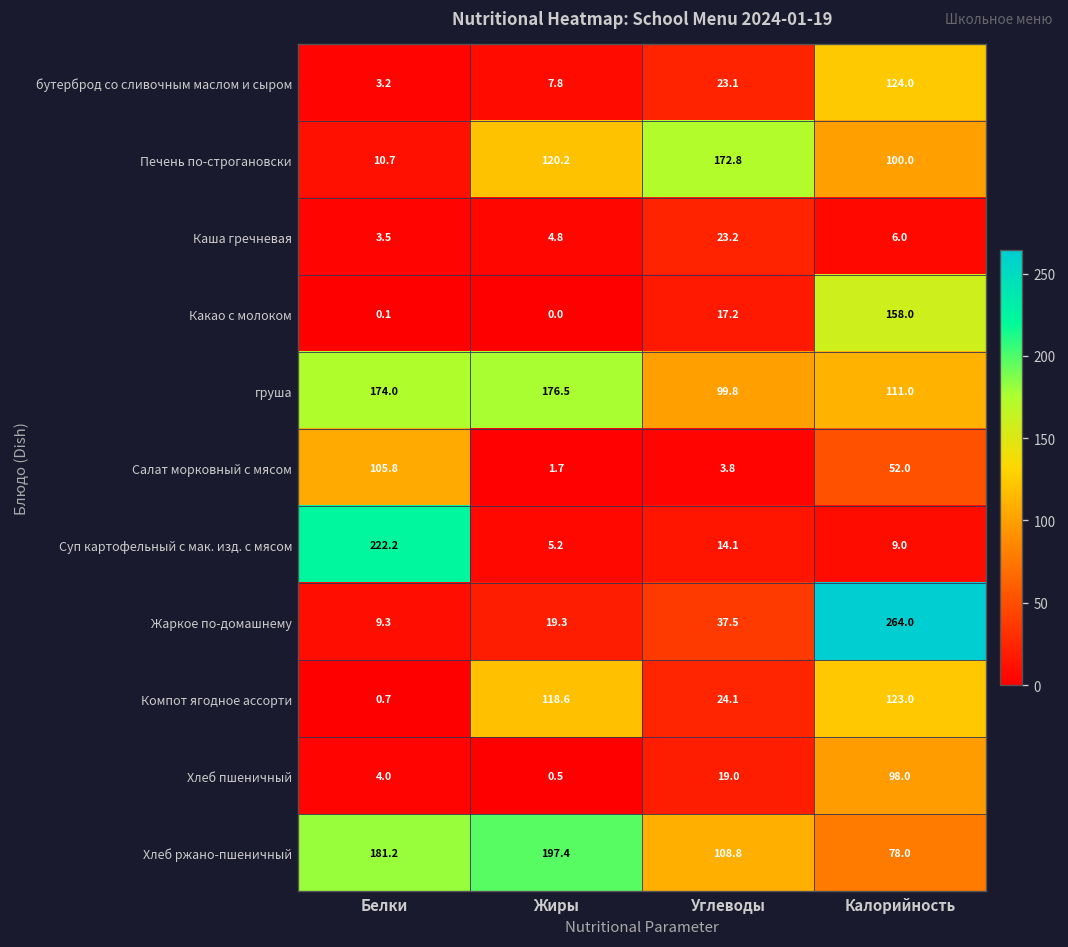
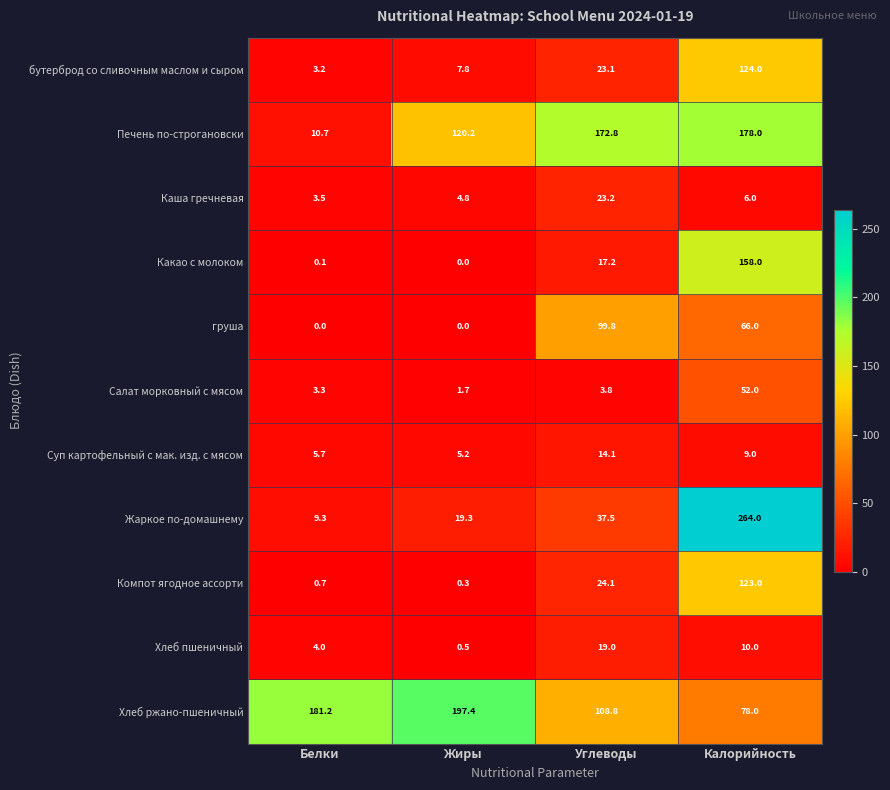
Печень по-строгановски, Калорийность: 100.0 -> 178.0
груша, Белки: 174.0 -> 0.0
груша, Жиры: 176.5 -> 0.0
груша, Калорийность: 111.0 -> 66.0
Салат морковный с мясом, Белки: 105.8 -> 3.3
Суп картофельный с мак. изд. с мясом, Белки: 222.2 -> 5.7
Компот ягодное ассорти, Жиры: 118.6 -> 0.3
Хлеб пшеничный, Калорийность: 98.0 -> 10.0
